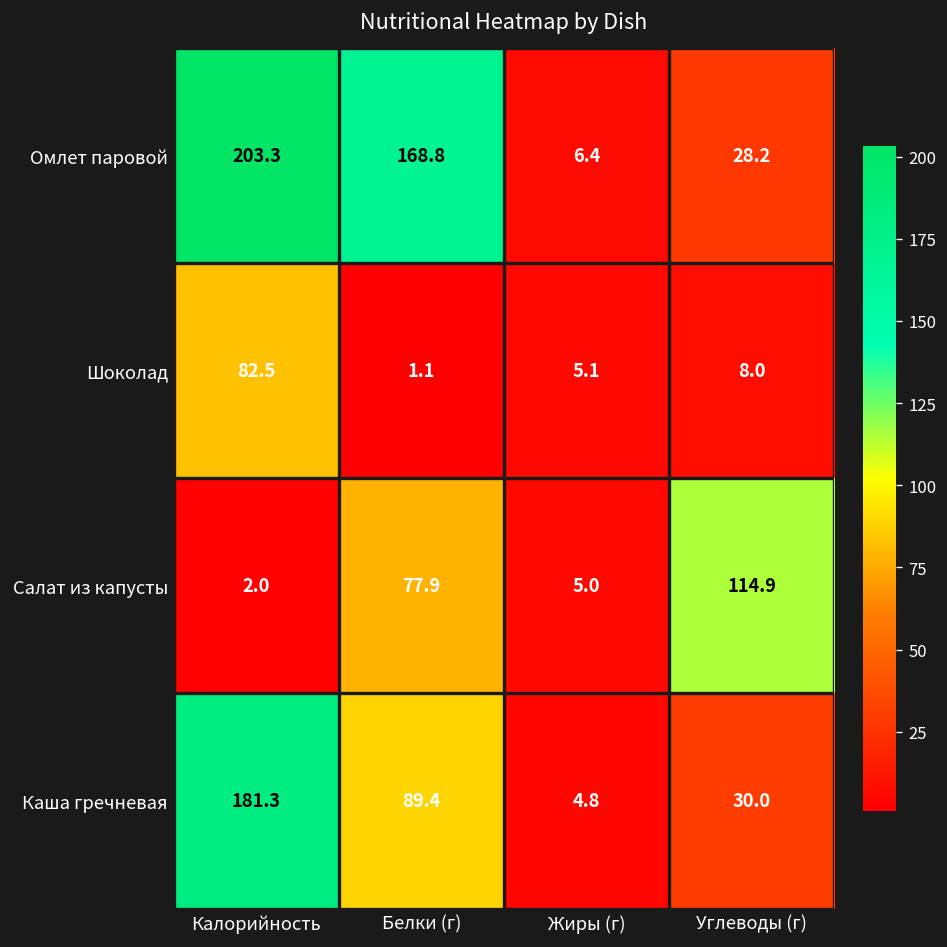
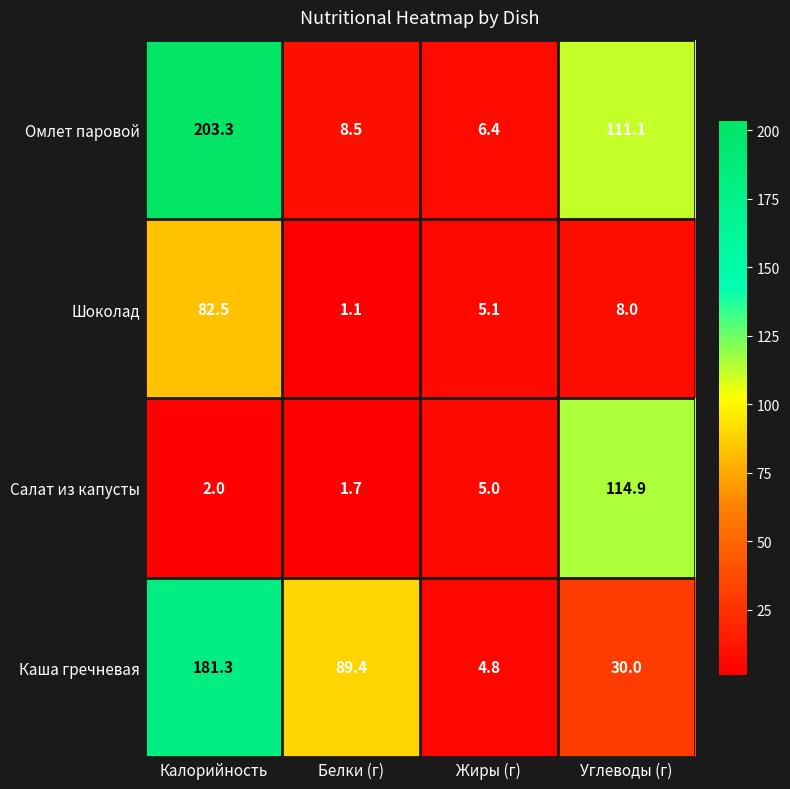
Омлет паровой, Белки (г): 168.8 -> 8.5
Омлет паровой, Углеводы (г): 28.2 -> 111.1
Салат из капусты, Белки (г): 77.9 -> 1.7
